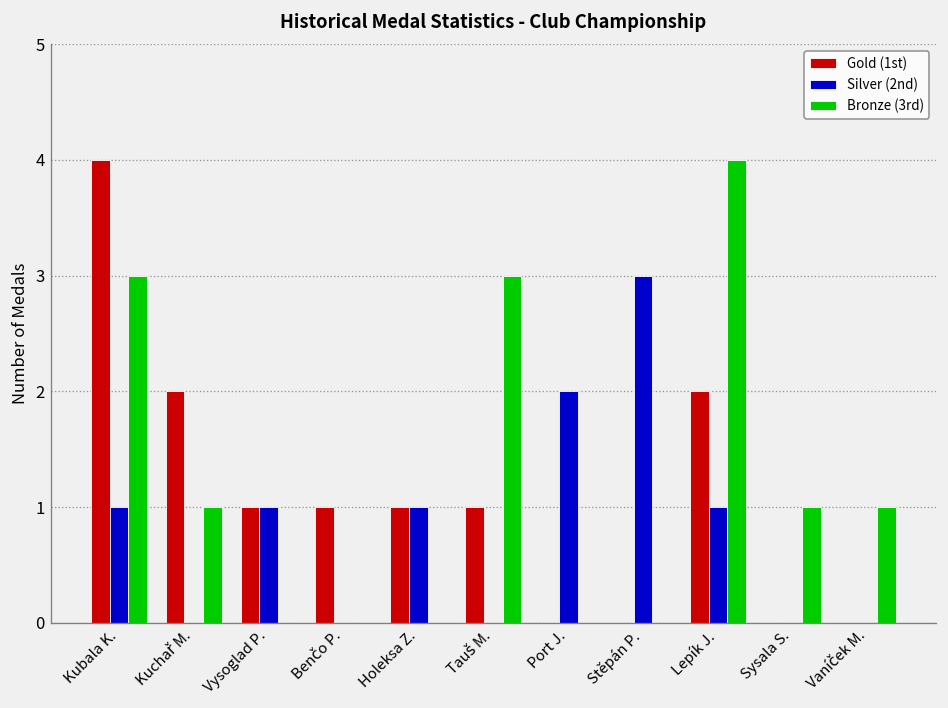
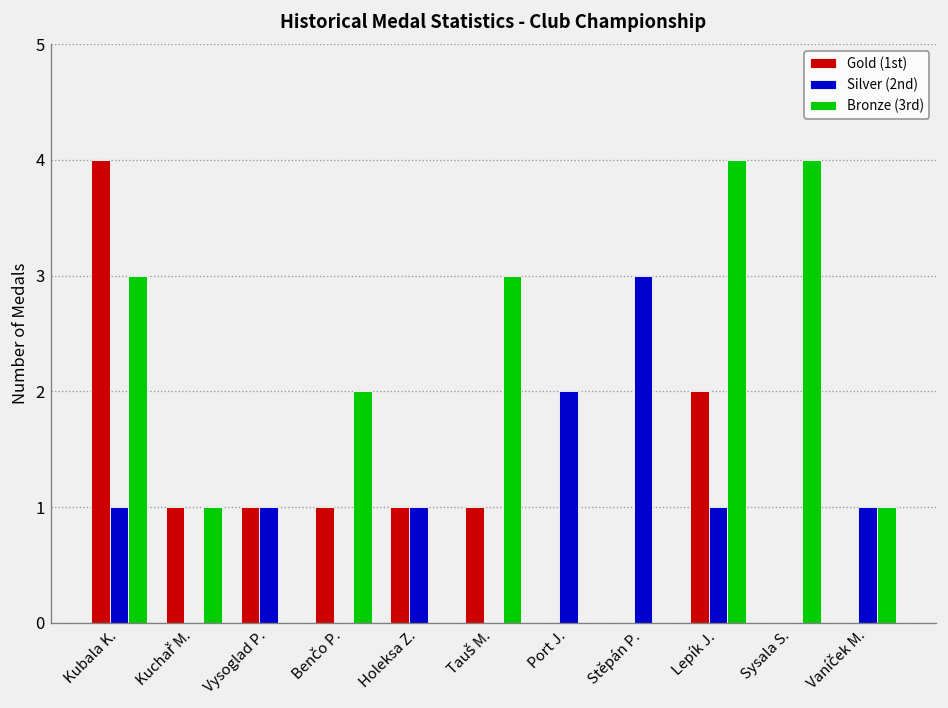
Gold (1st), Kuchař M.: 2 -> 1
Bronze (3rd), Benčo P.: 0 -> 2
Bronze (3rd), Sysala S.: 1 -> 4
Silver (2nd), Vaníček M.: 0 -> 1
